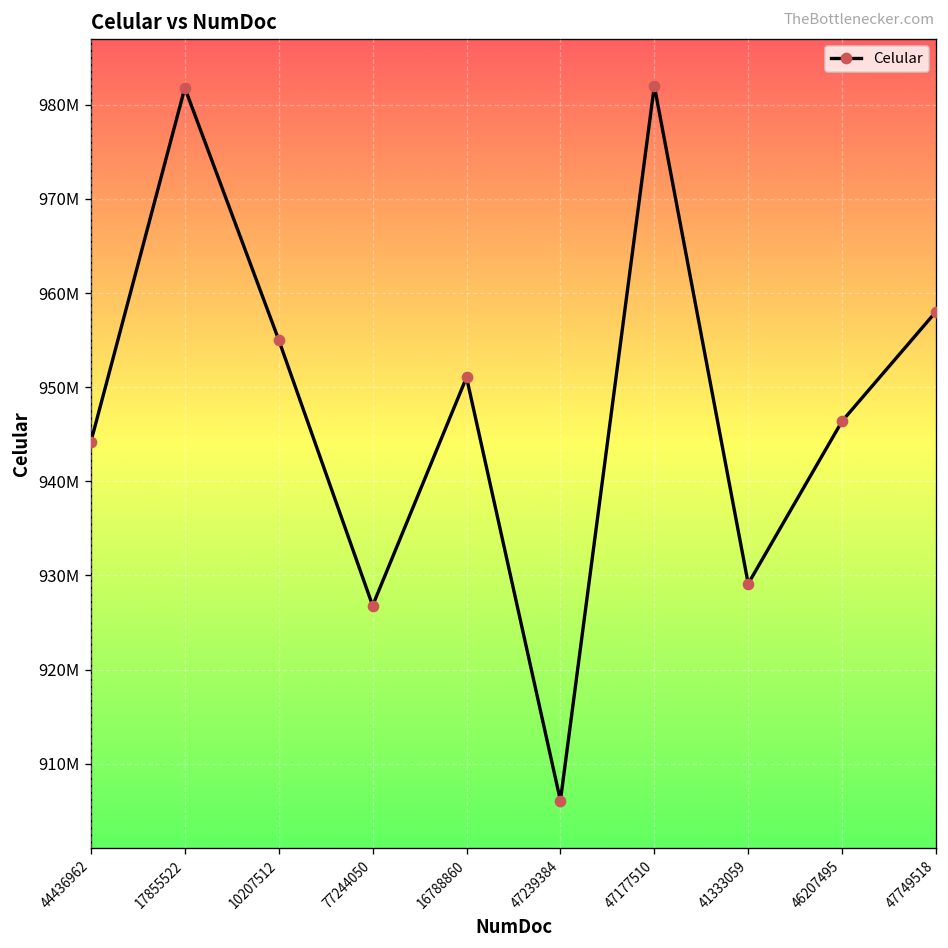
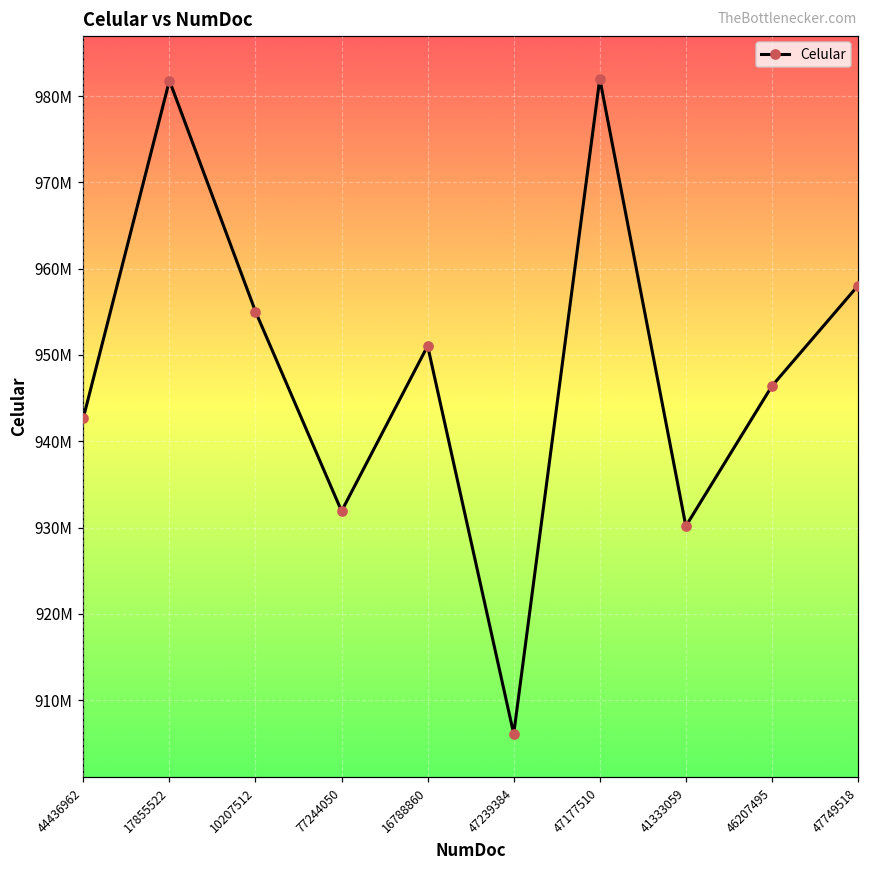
44436962: 944000000 -> 943000000
77244050: 927000000 -> 932000000
41333059: 929000000 -> 930000000
